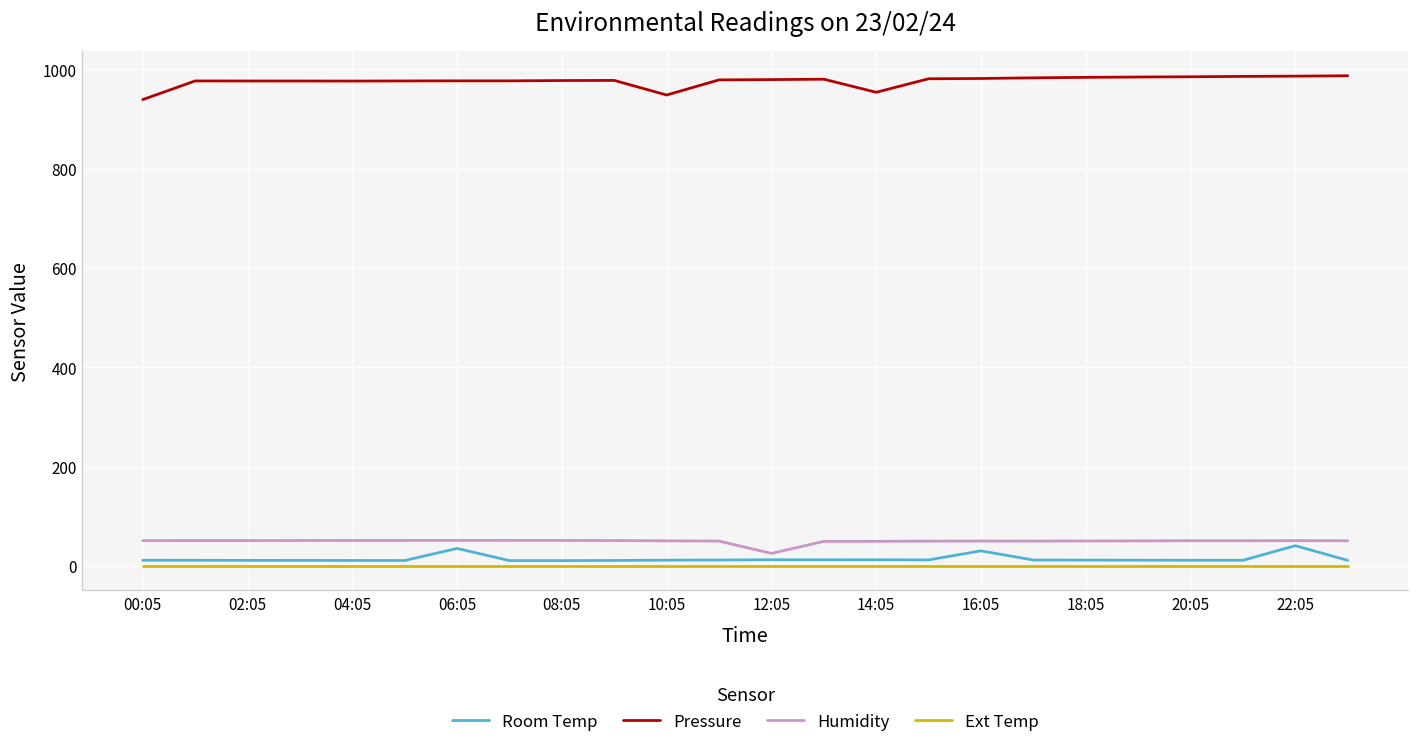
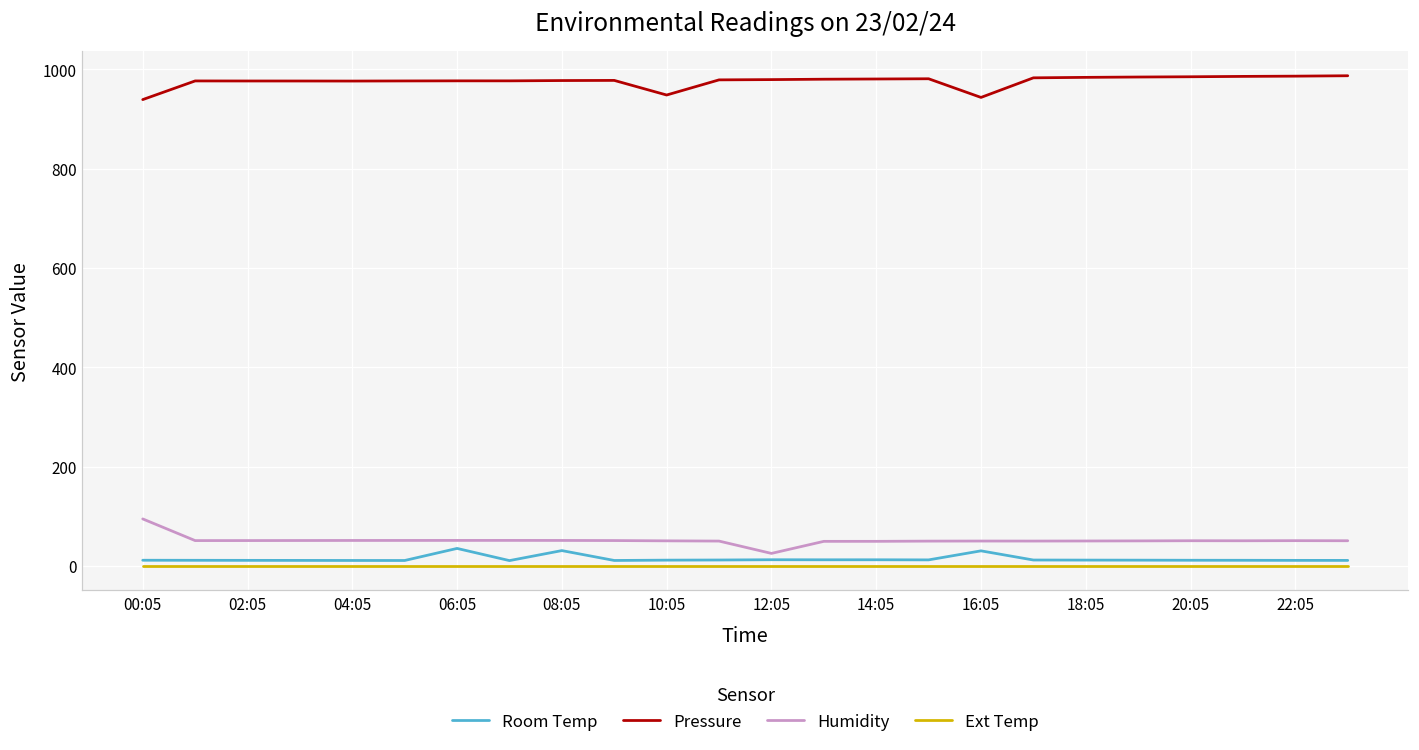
Humidity, 00:05: 50 -> 90
Room Temp, 08:05: 10 -> 30
Pressure, 14:05: 950 -> 980
Pressure, 16:05: 980 -> 940
Room Temp, 22:05: 40 -> 10
